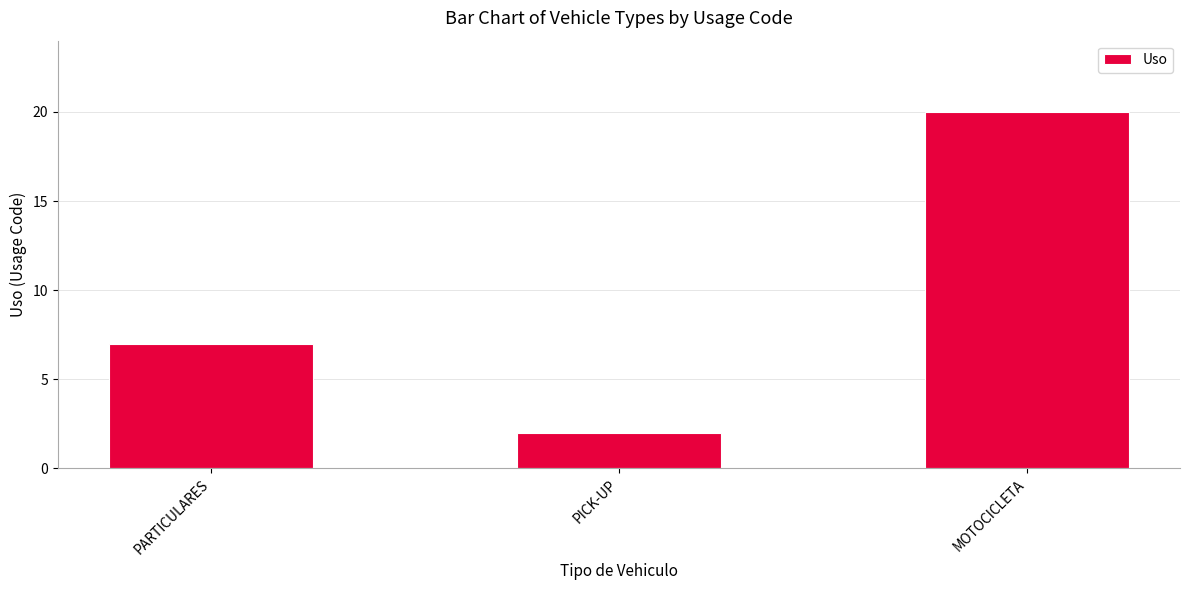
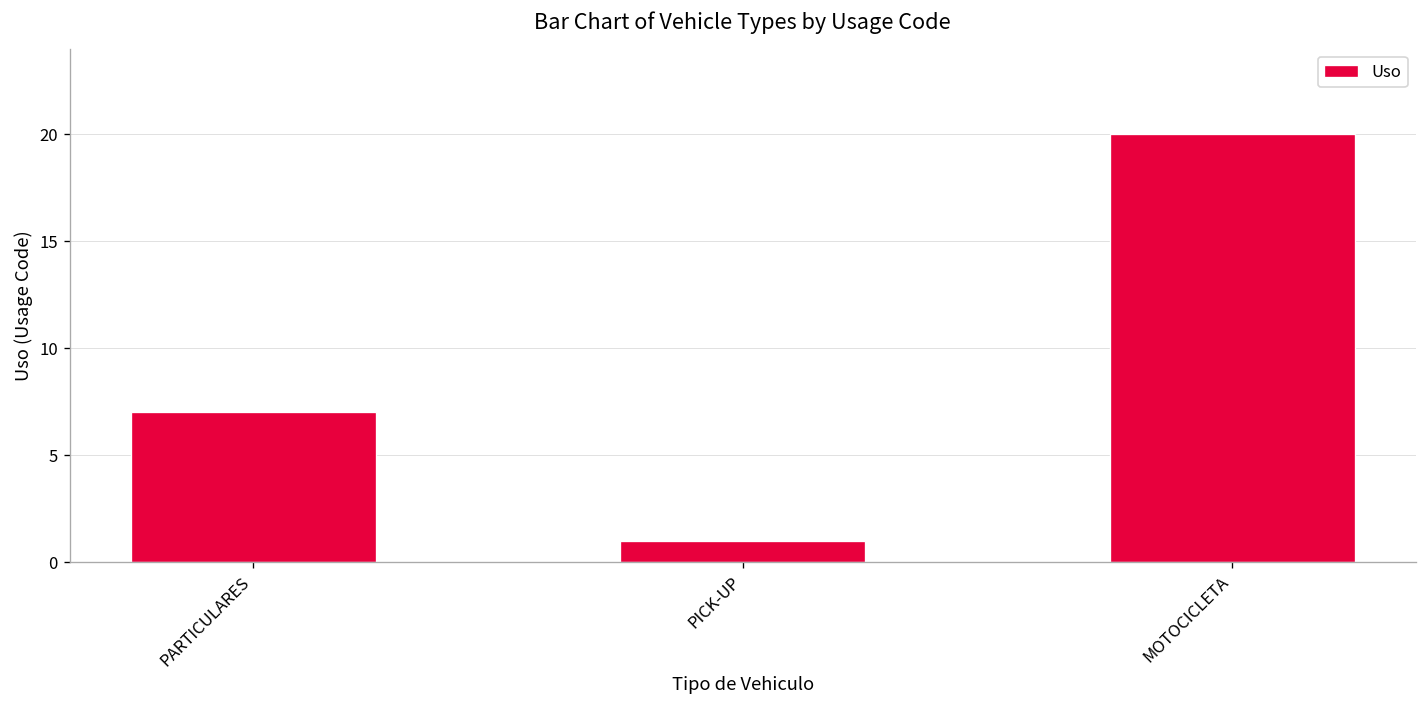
PICK-UP: 2 -> 1
